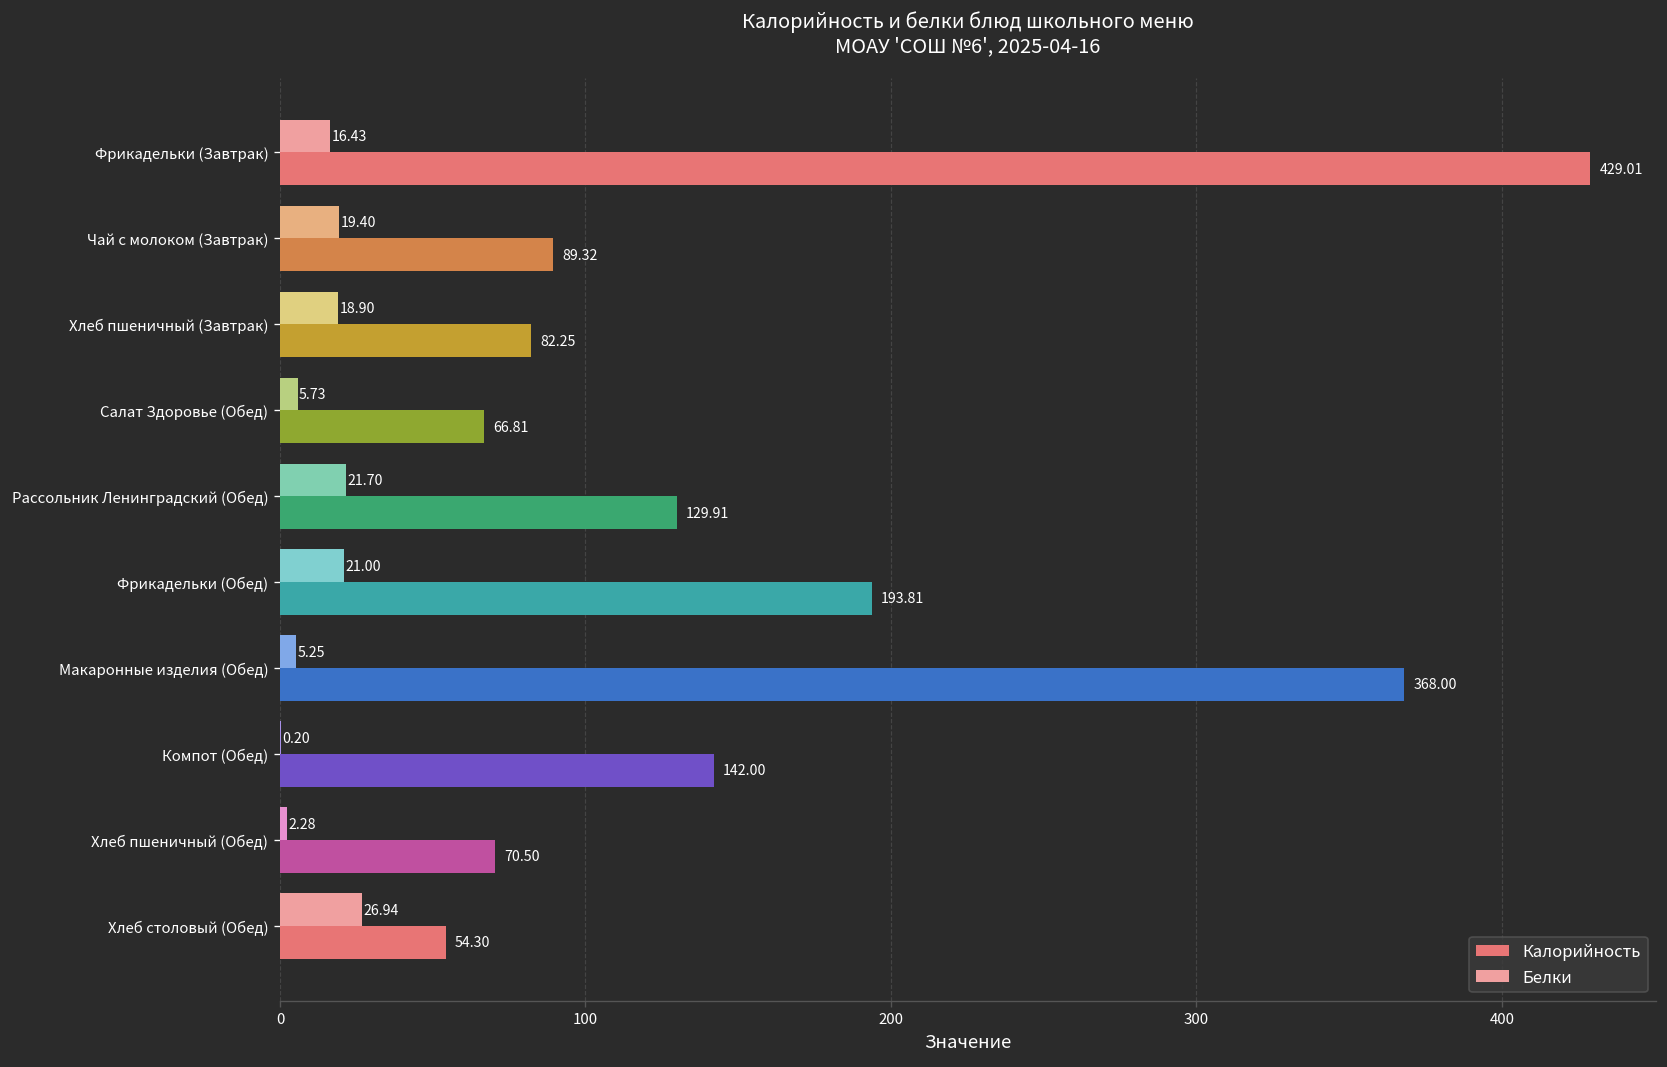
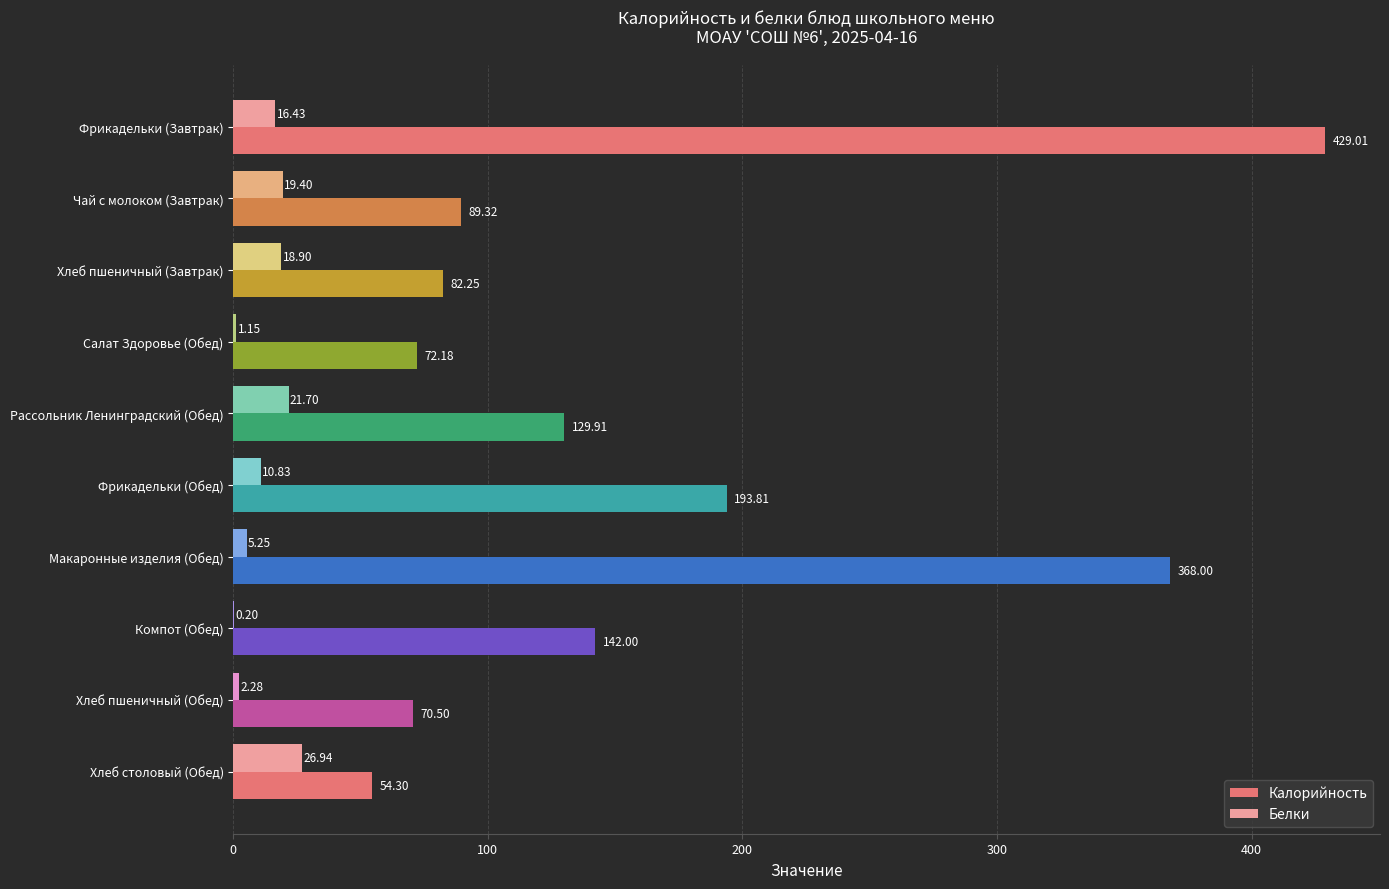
Белки, Салат Здоровье (Обед): 5.73 -> 1.15
Калорийность, Салат Здоровье (Обед): 66.81 -> 72.18
Белки, Фрикадельки (Обед): 21.00 -> 10.83
